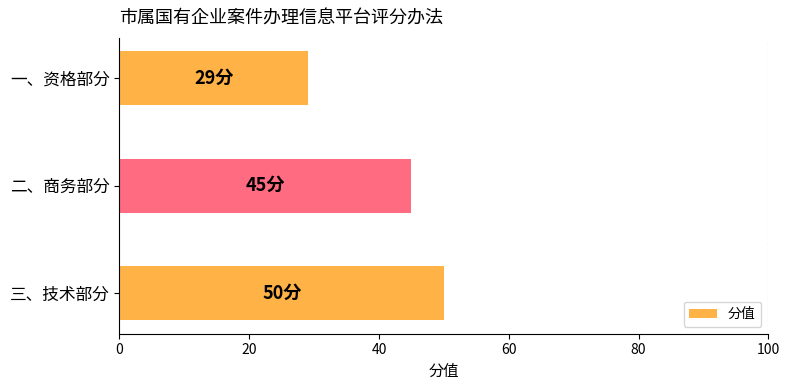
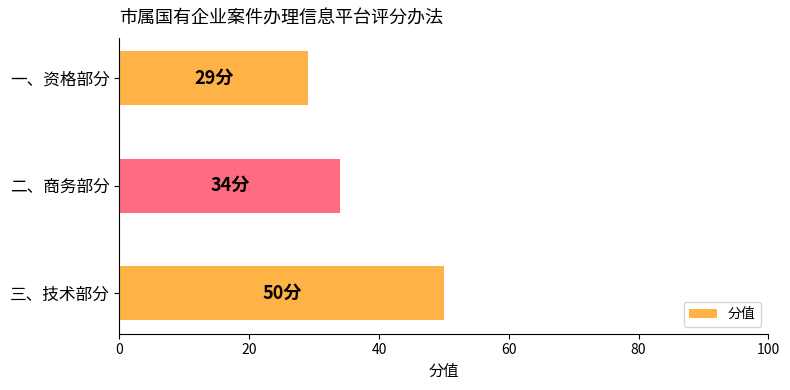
二、商务部分: 45分 -> 34分
